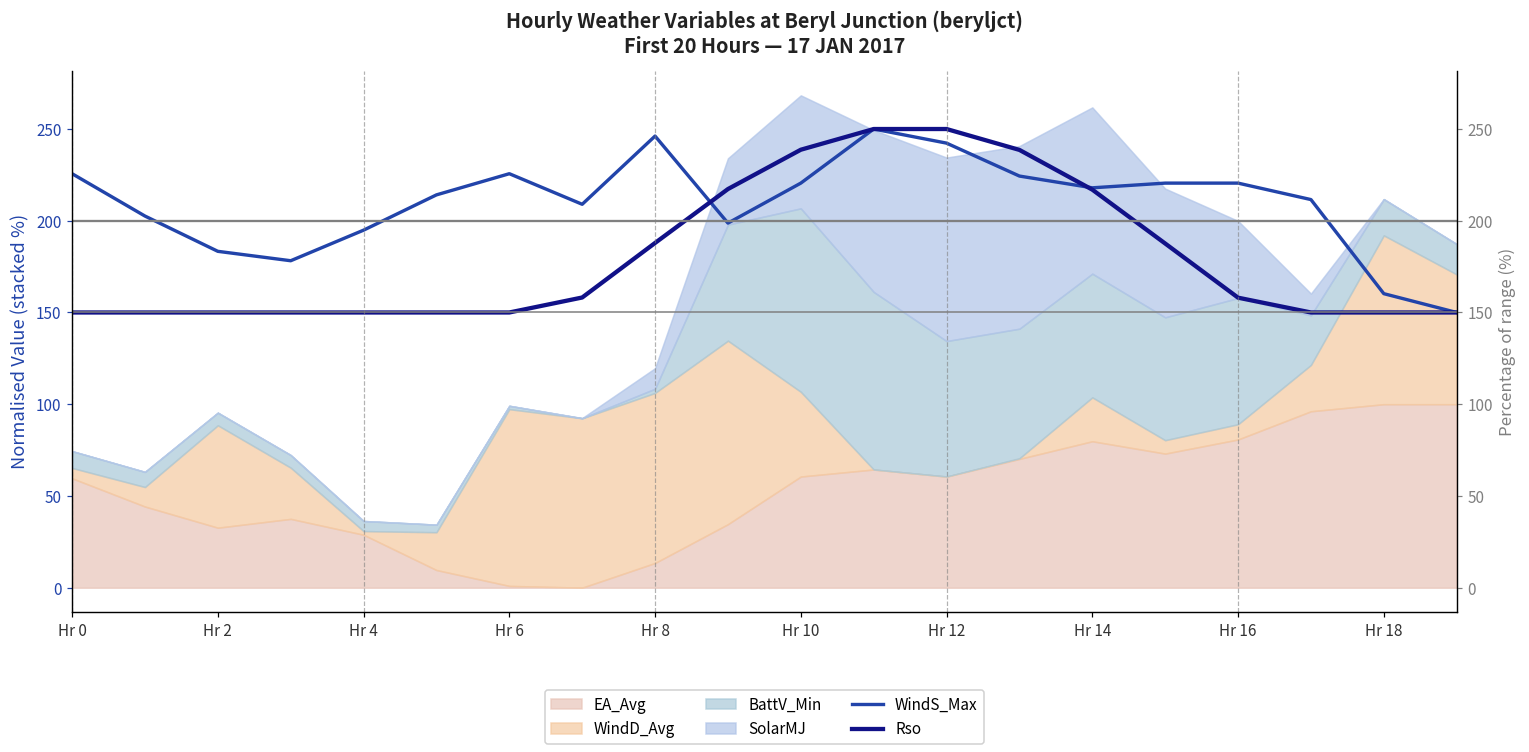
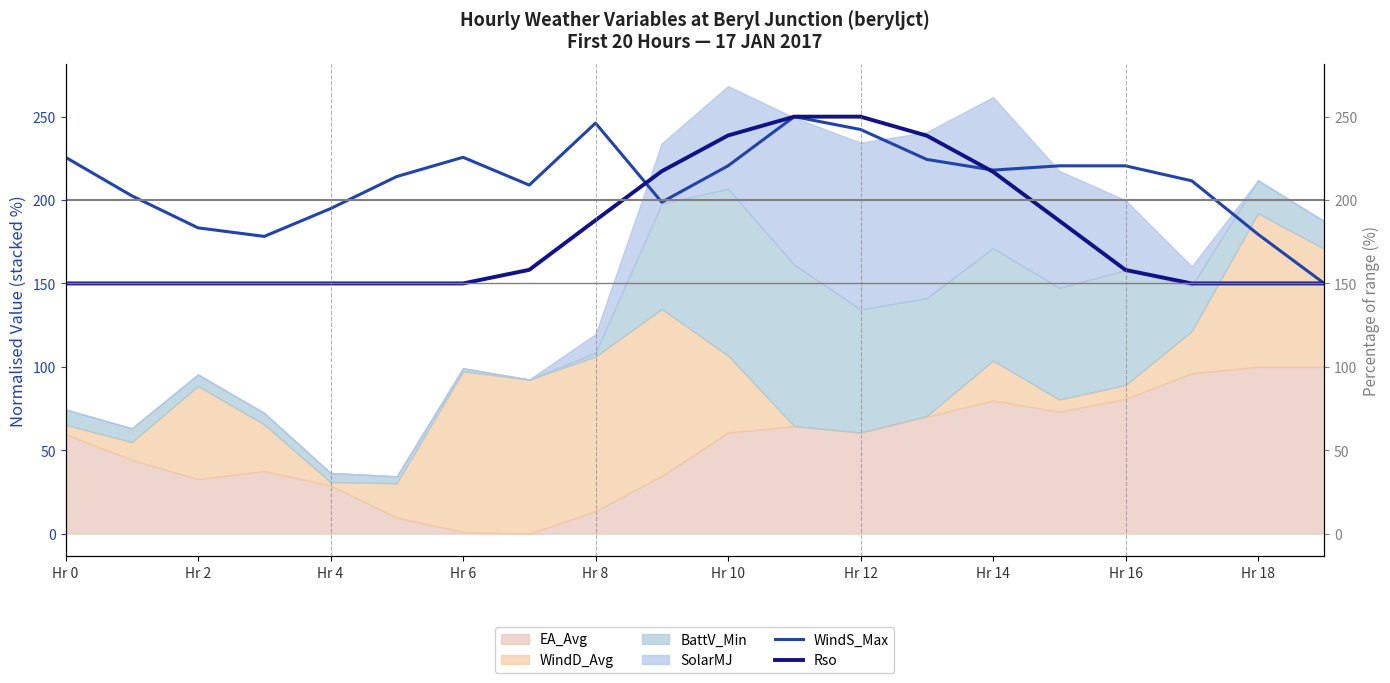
WindS_Max, Hr 18: 160 -> 179
